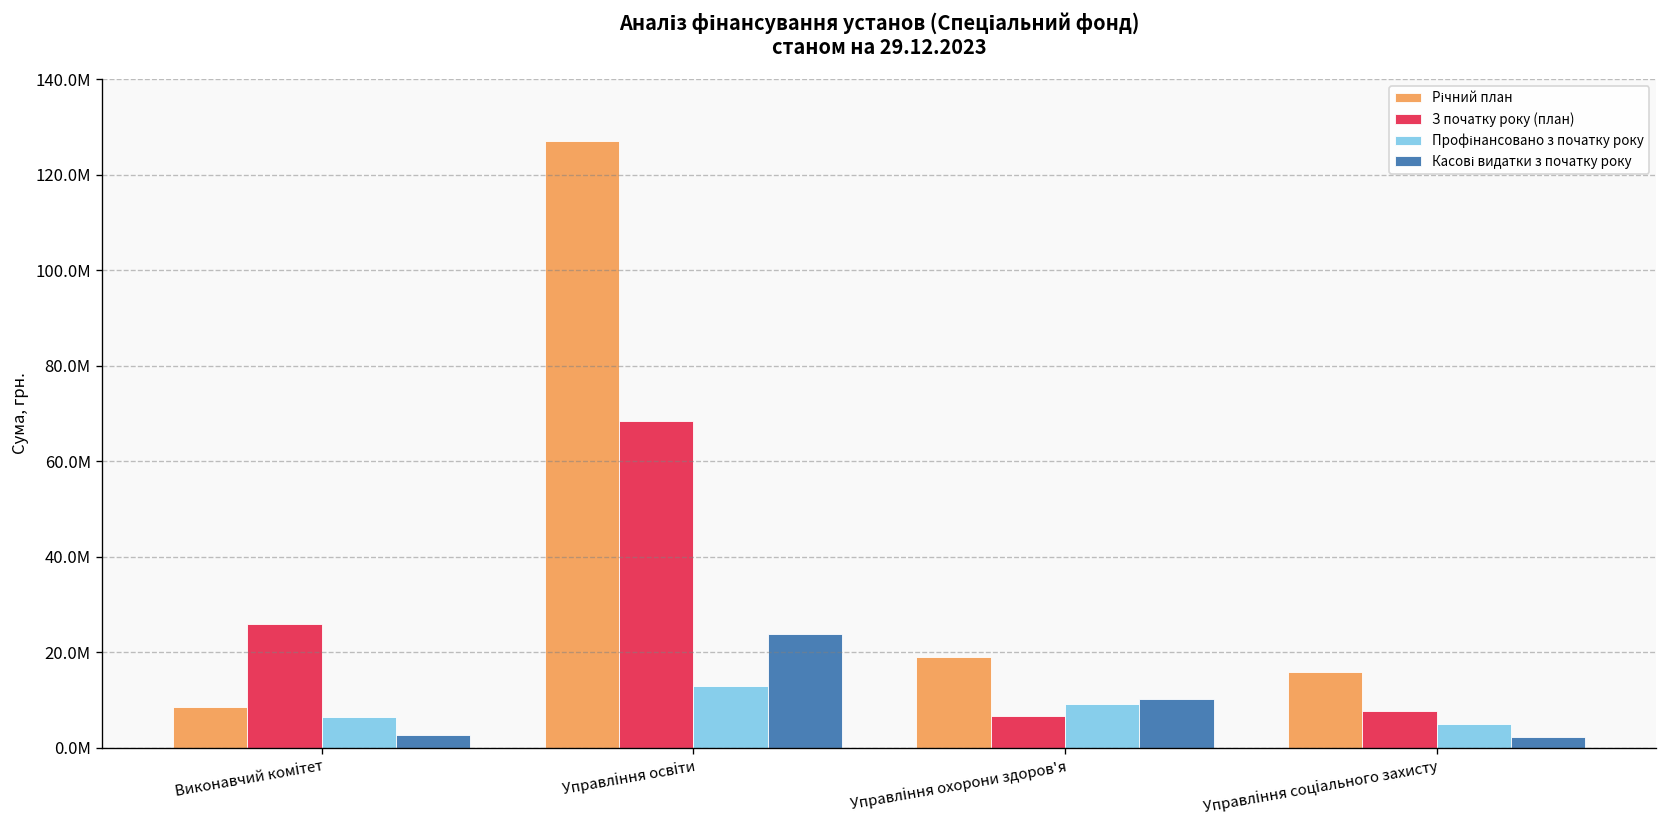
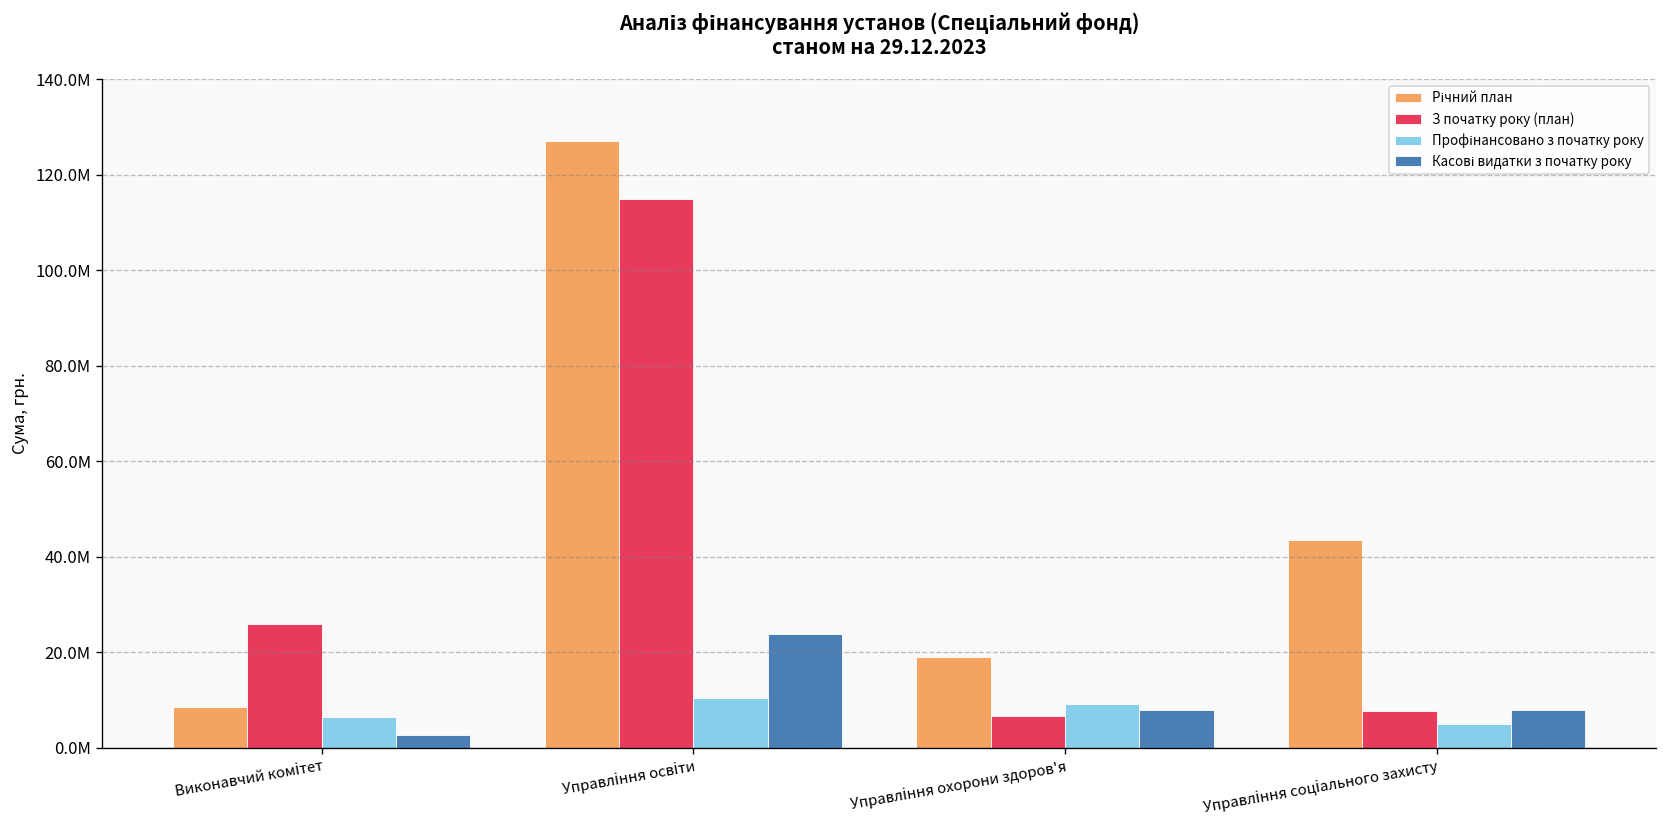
З початку року (план), Управління освіти: 69000000 -> 115000000
Профінансовано з початку року, Управління освіти: 13000000 -> 10000000
Касові видатки з початку року, Управління охорони здоров'я: 10000000 -> 8000000
Річний план, Управління соціального захисту: 16000000 -> 43000000
Касові видатки з початку року, Управління соціального захисту: 2000000 -> 8000000
